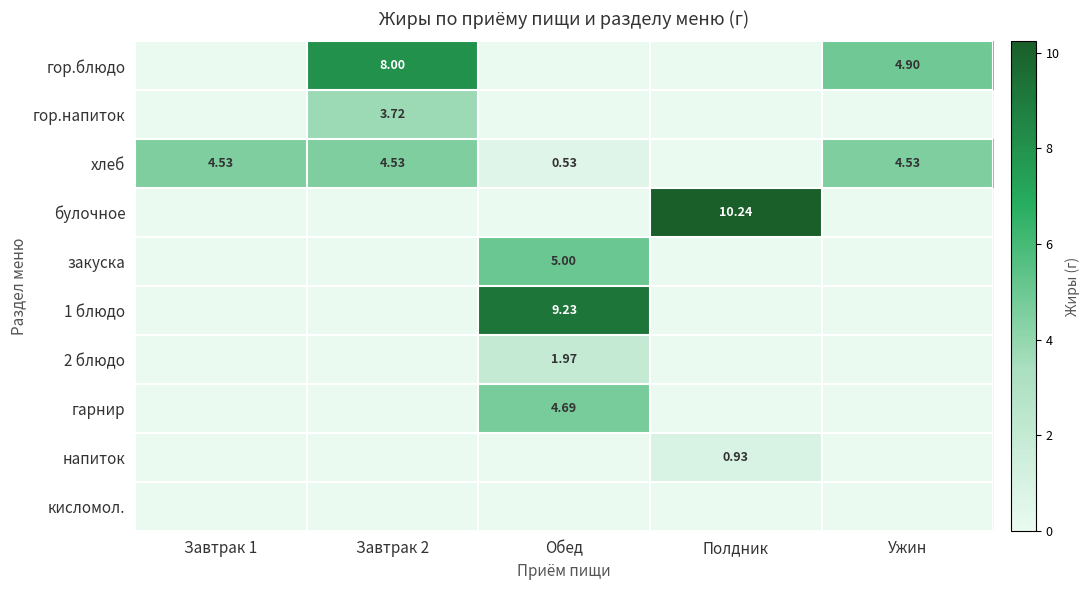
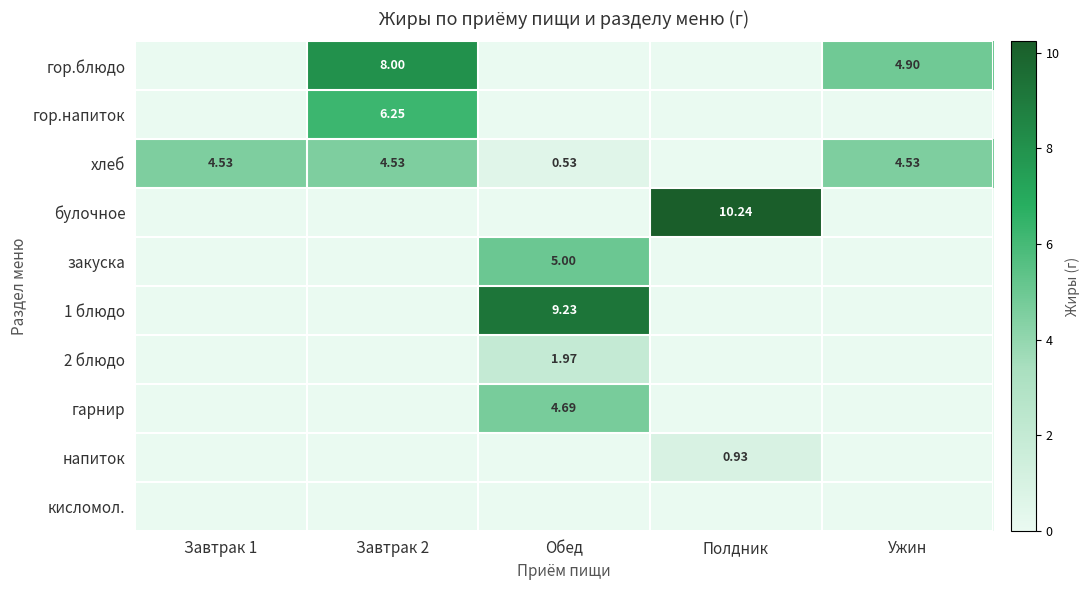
гор.напиток, Завтрак 2: 3.72 -> 6.25
